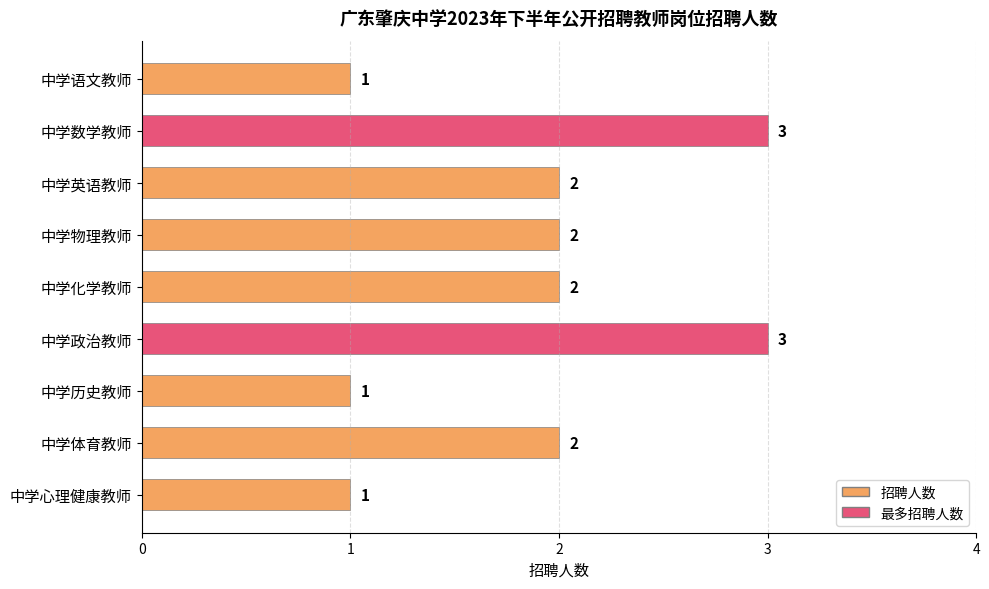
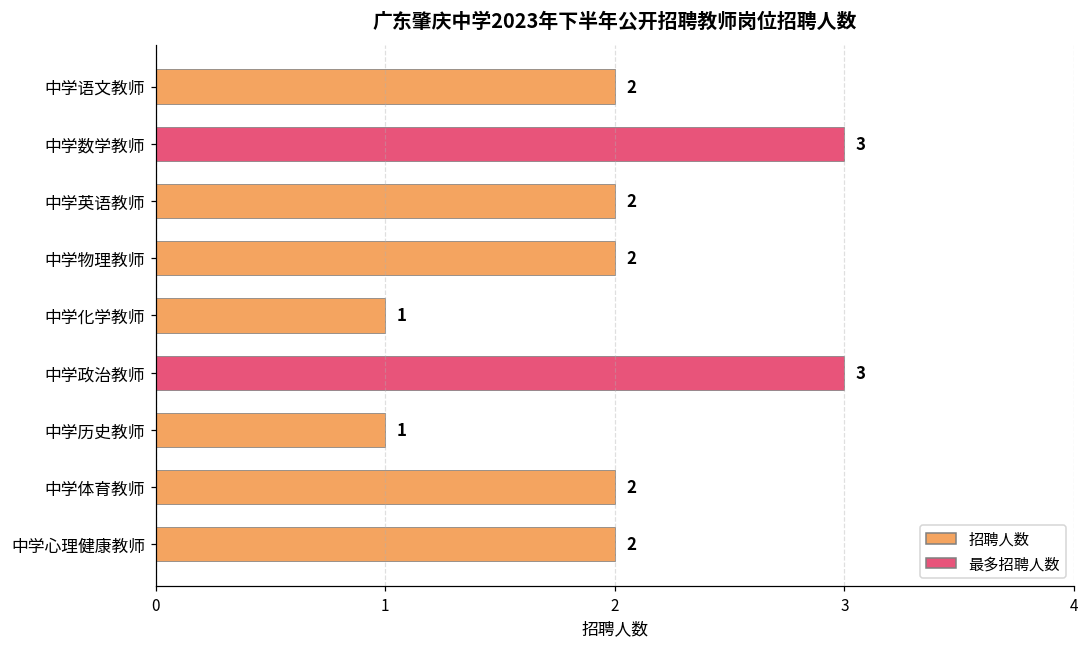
中学语文教师: 1 -> 2
中学化学教师: 2 -> 1
中学心理健康教师: 1 -> 2
